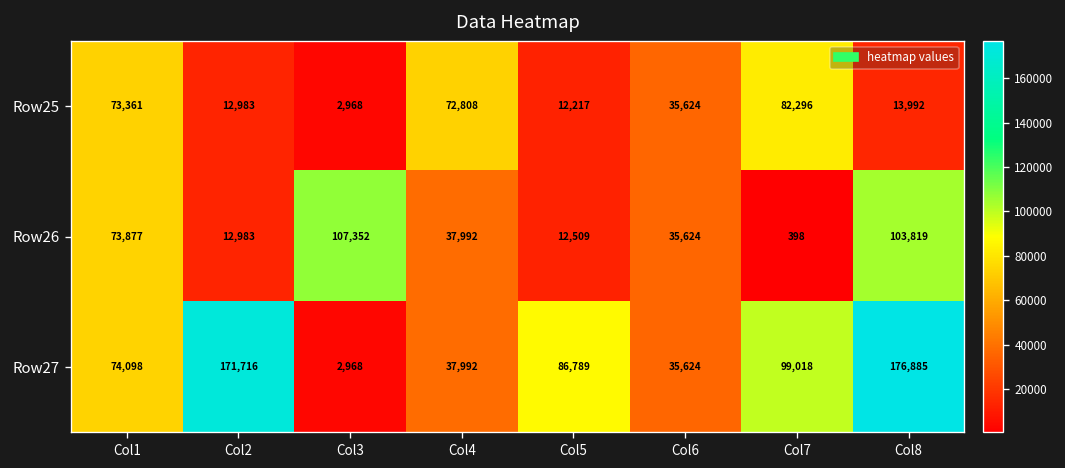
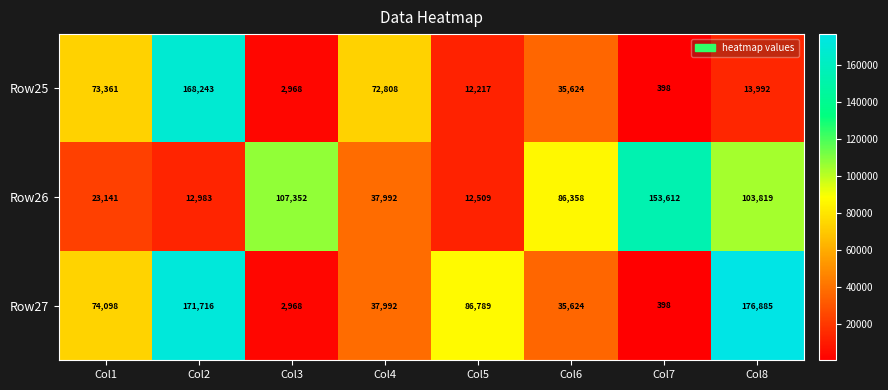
Row25, Col2: 12,983 -> 168,243
Row25, Col7: 82,296 -> 398
Row26, Col1: 73,877 -> 23,141
Row26, Col6: 35,624 -> 86,358
Row26, Col7: 398 -> 153,612
Row27, Col7: 99,018 -> 398
